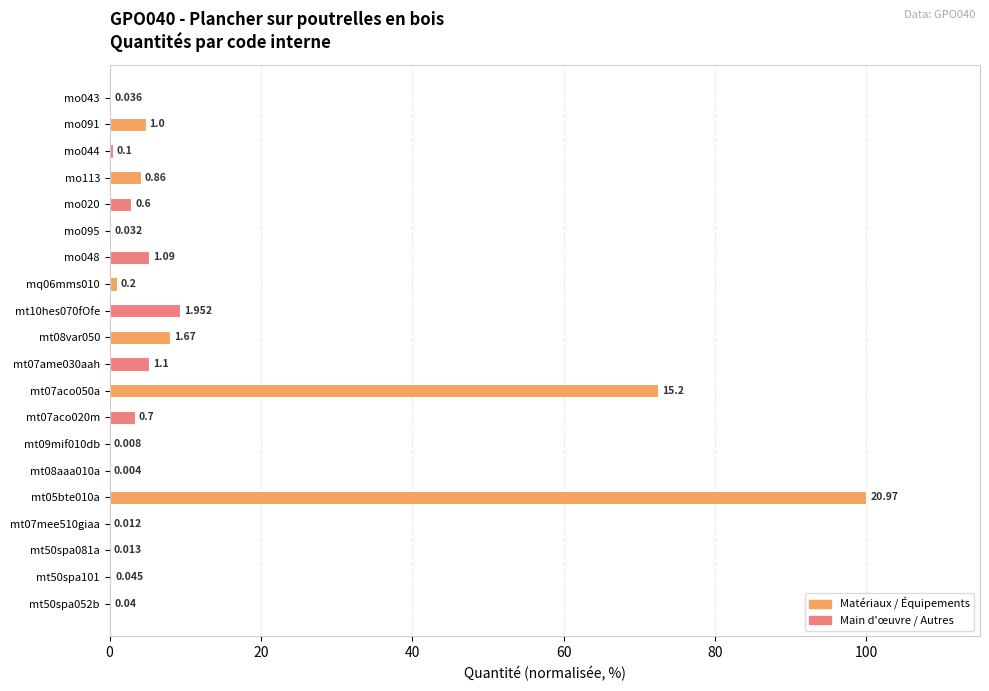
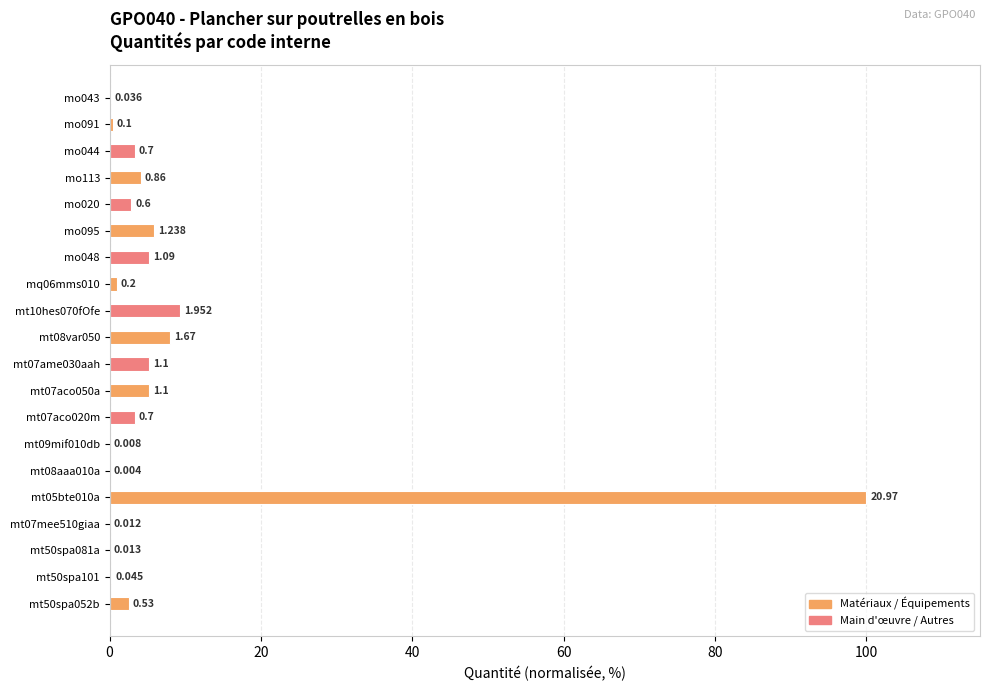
mo091: 1.0 -> 0.1
mo044: 0.1 -> 0.7
mo095: 0.032 -> 1.238
mt07aco050a: 15.2 -> 1.1
mt50spa052b: 0.04 -> 0.53
